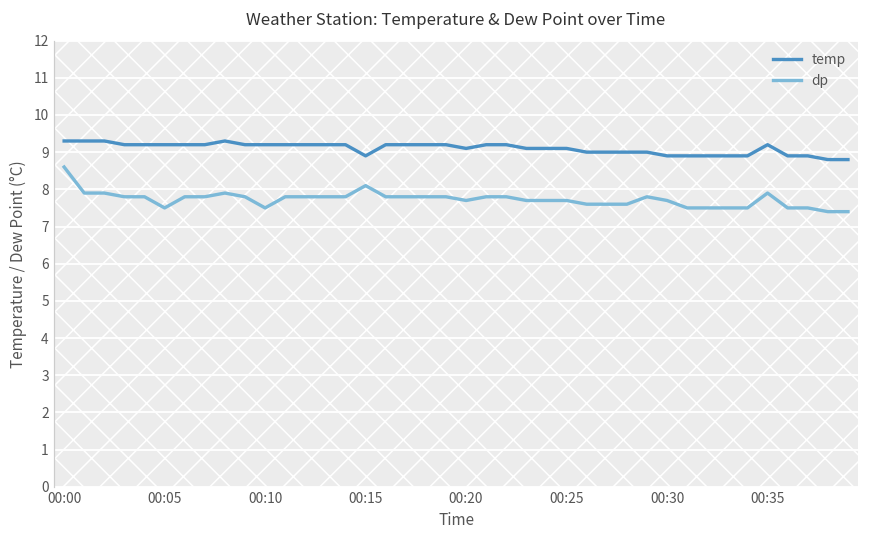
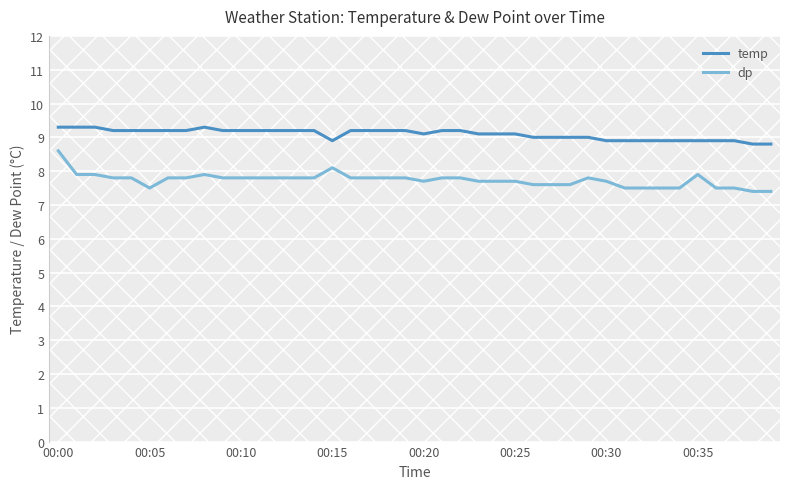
dp, 00:10: 7.5 -> 7.8
temp, 00:35: 9.2 -> 8.9
